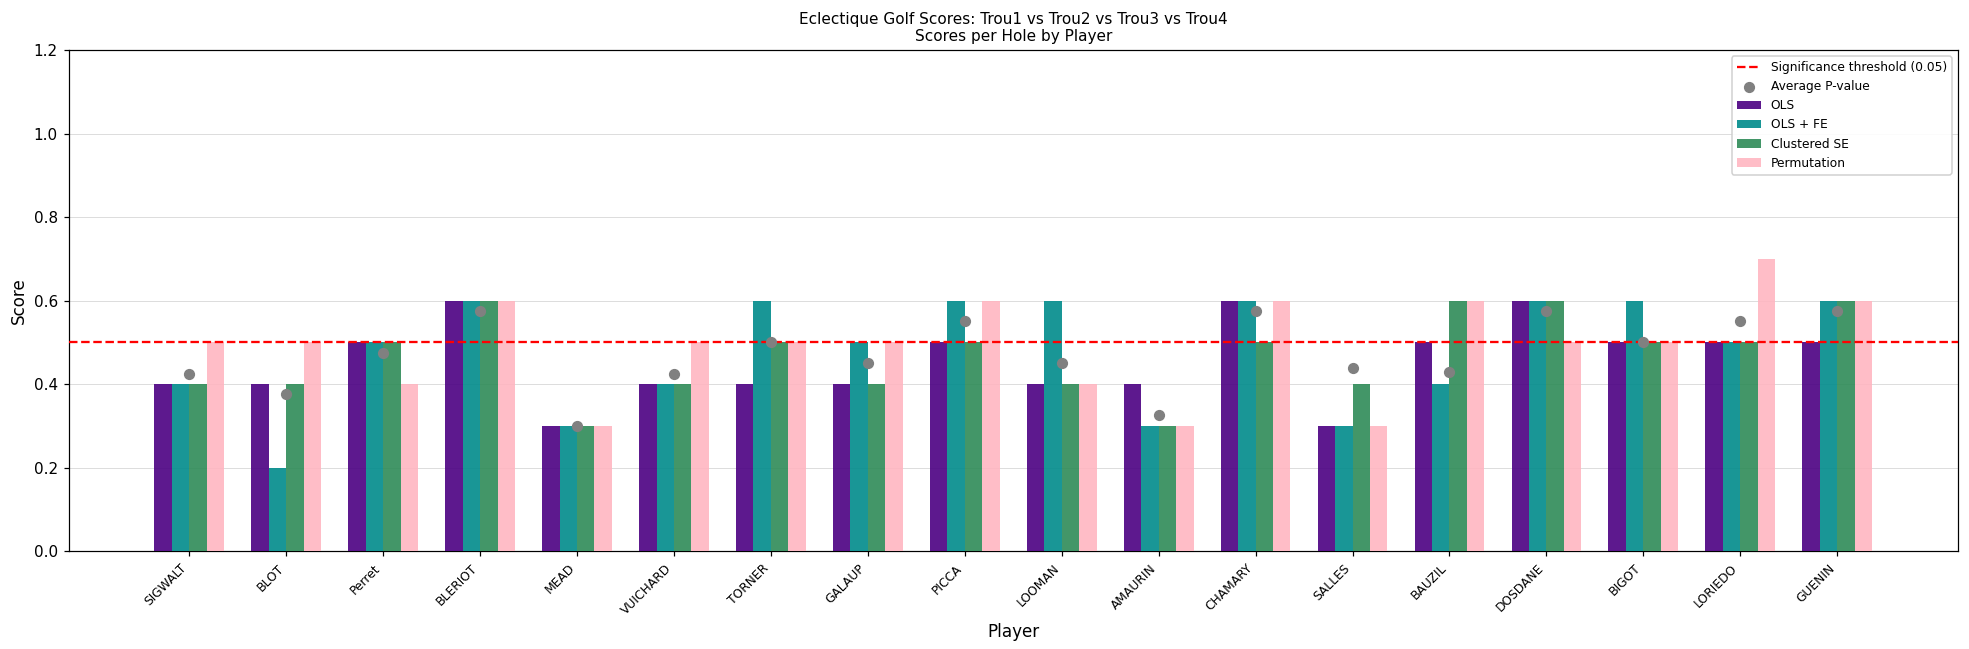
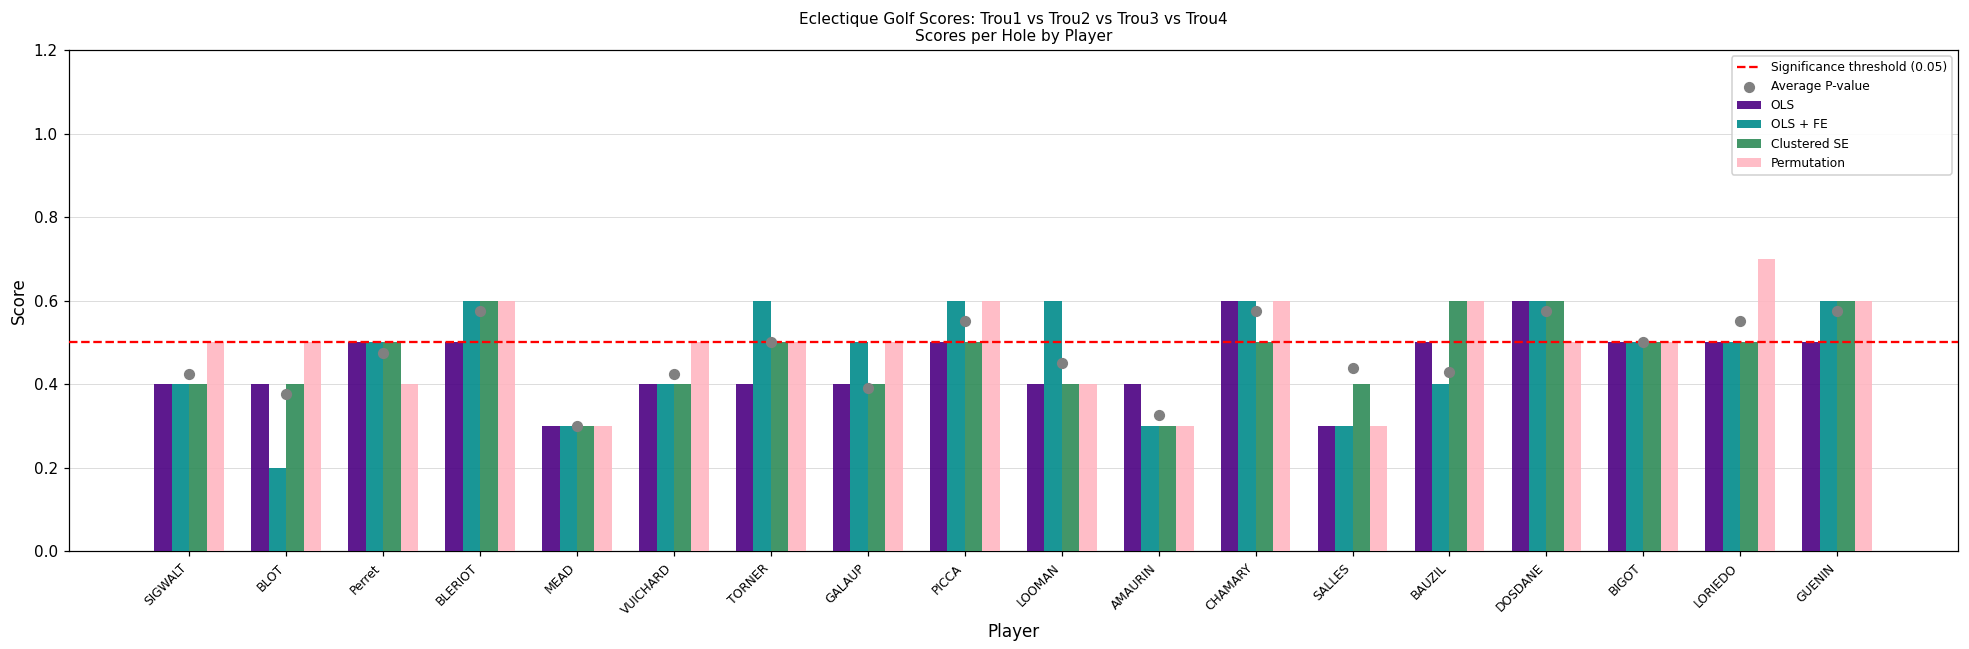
OLS, BLERIOT: 0.60 -> 0.50
Average P-value, GALAUP: 0.45 -> 0.39
OLS + FE, BIGOT: 0.60 -> 0.50
